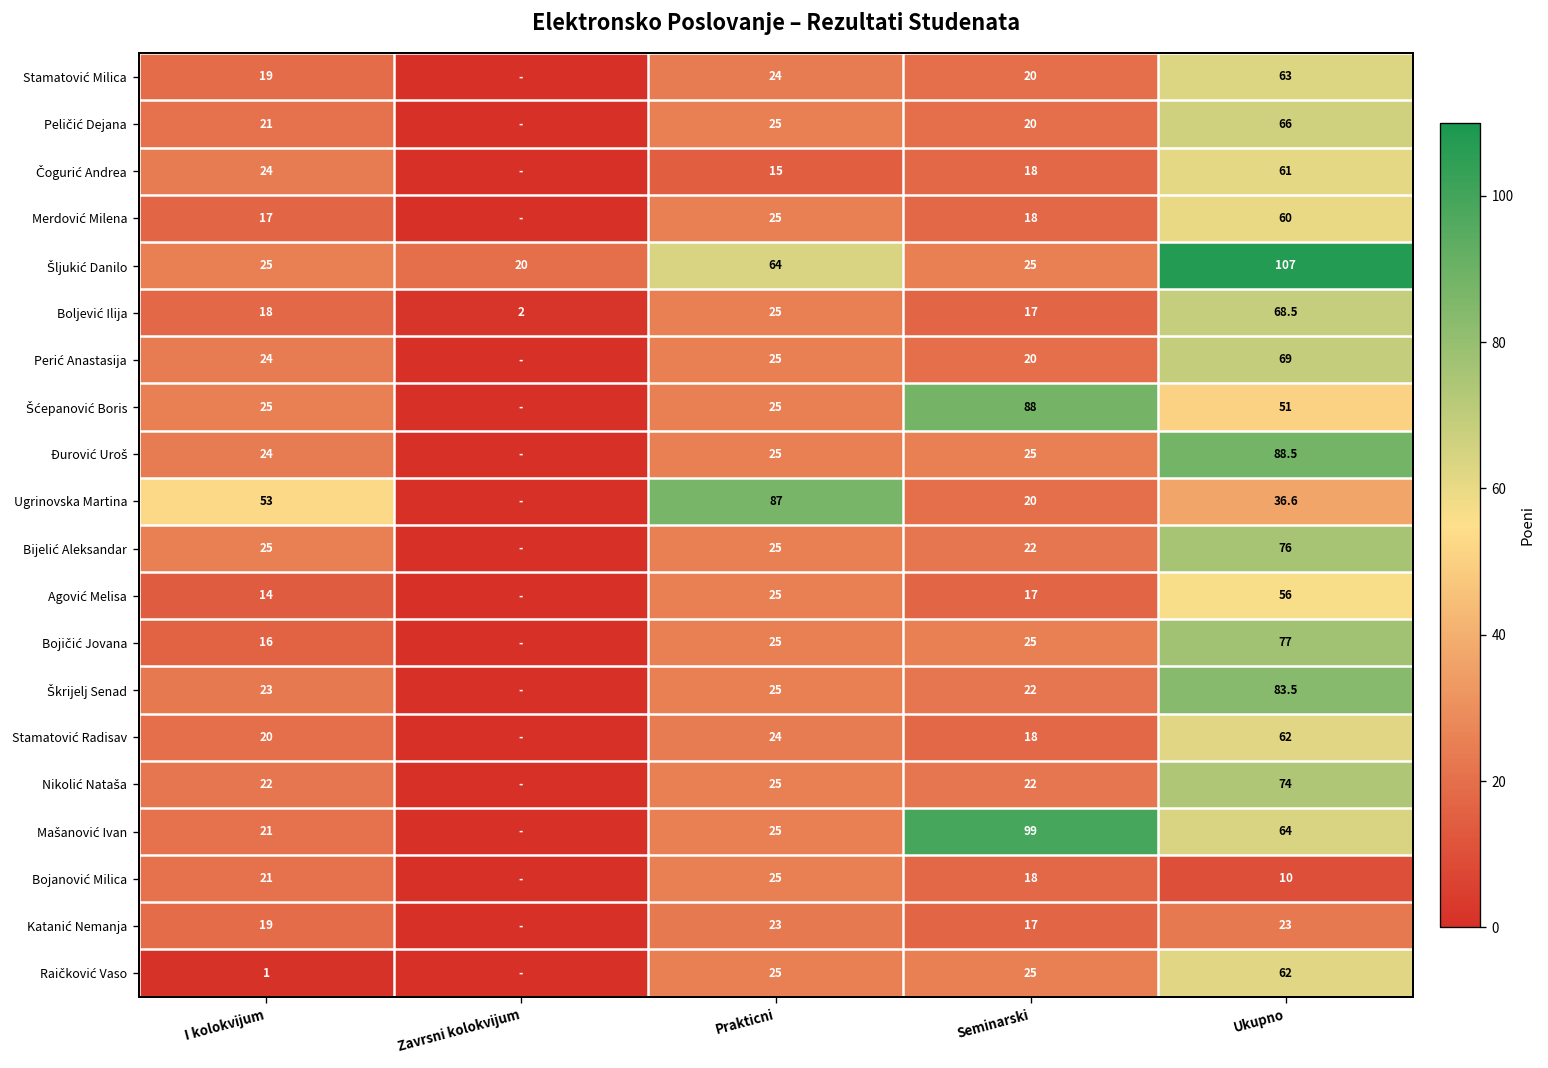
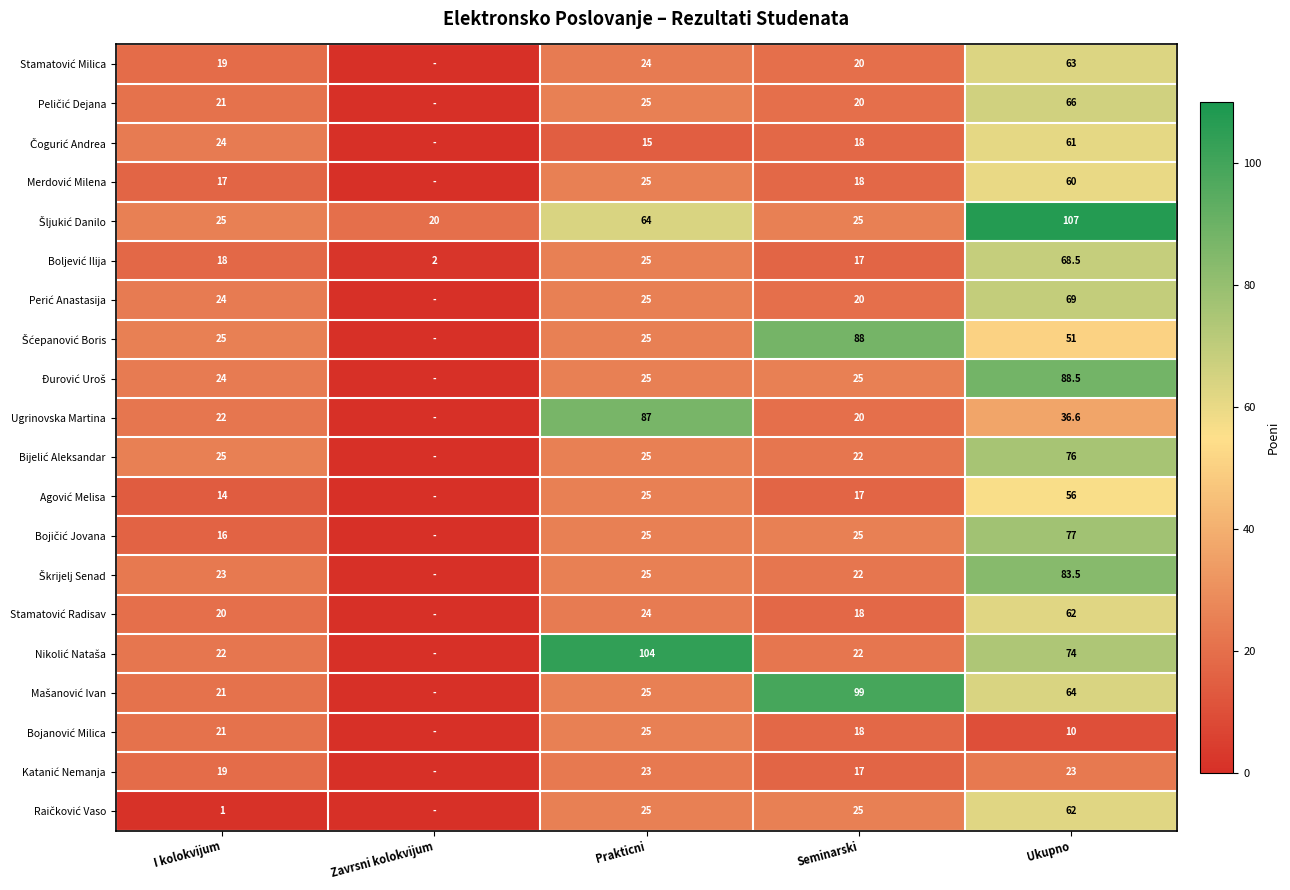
Ugrinovska Martina, I kolokvijum: 53 -> 22
Nikolić Nataša, Prakticni: 25 -> 104
